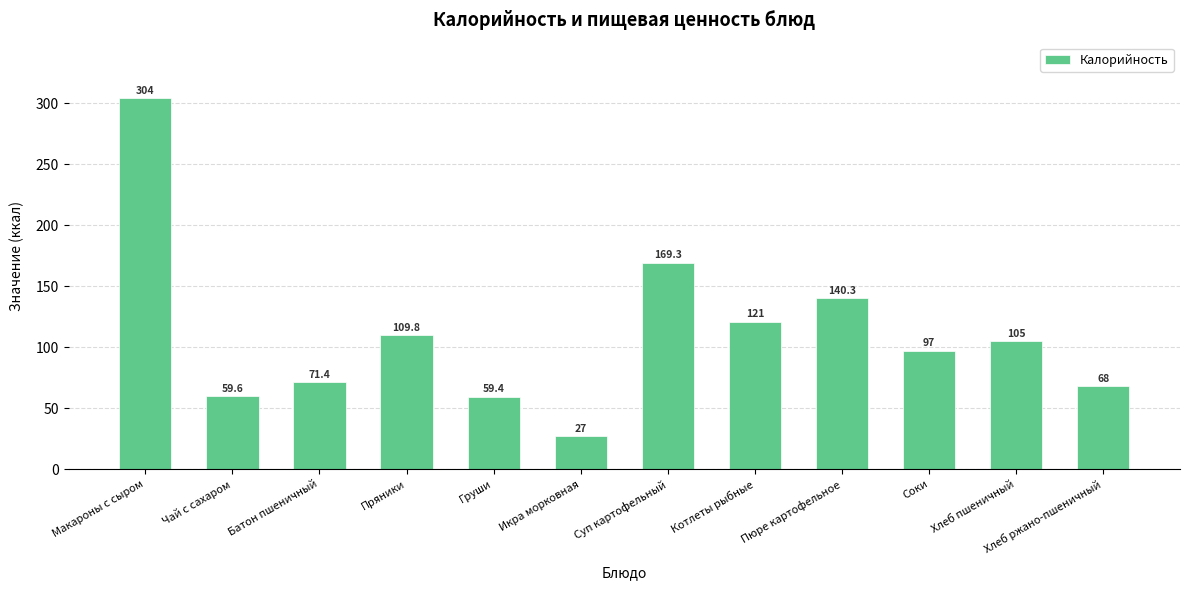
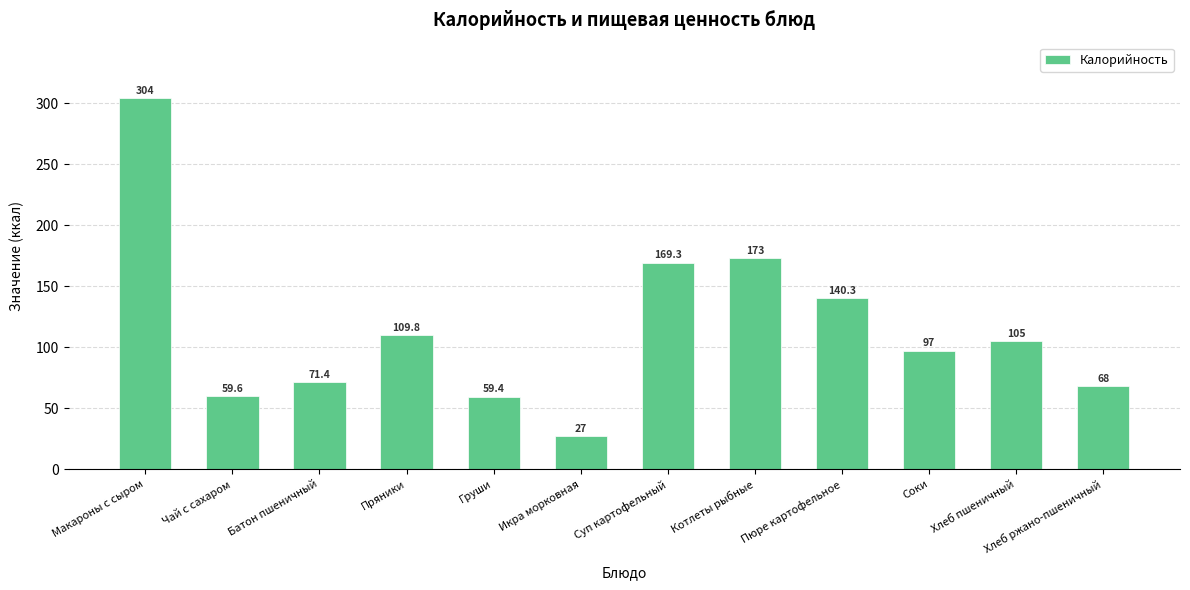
Котлеты рыбные: 121 -> 173
